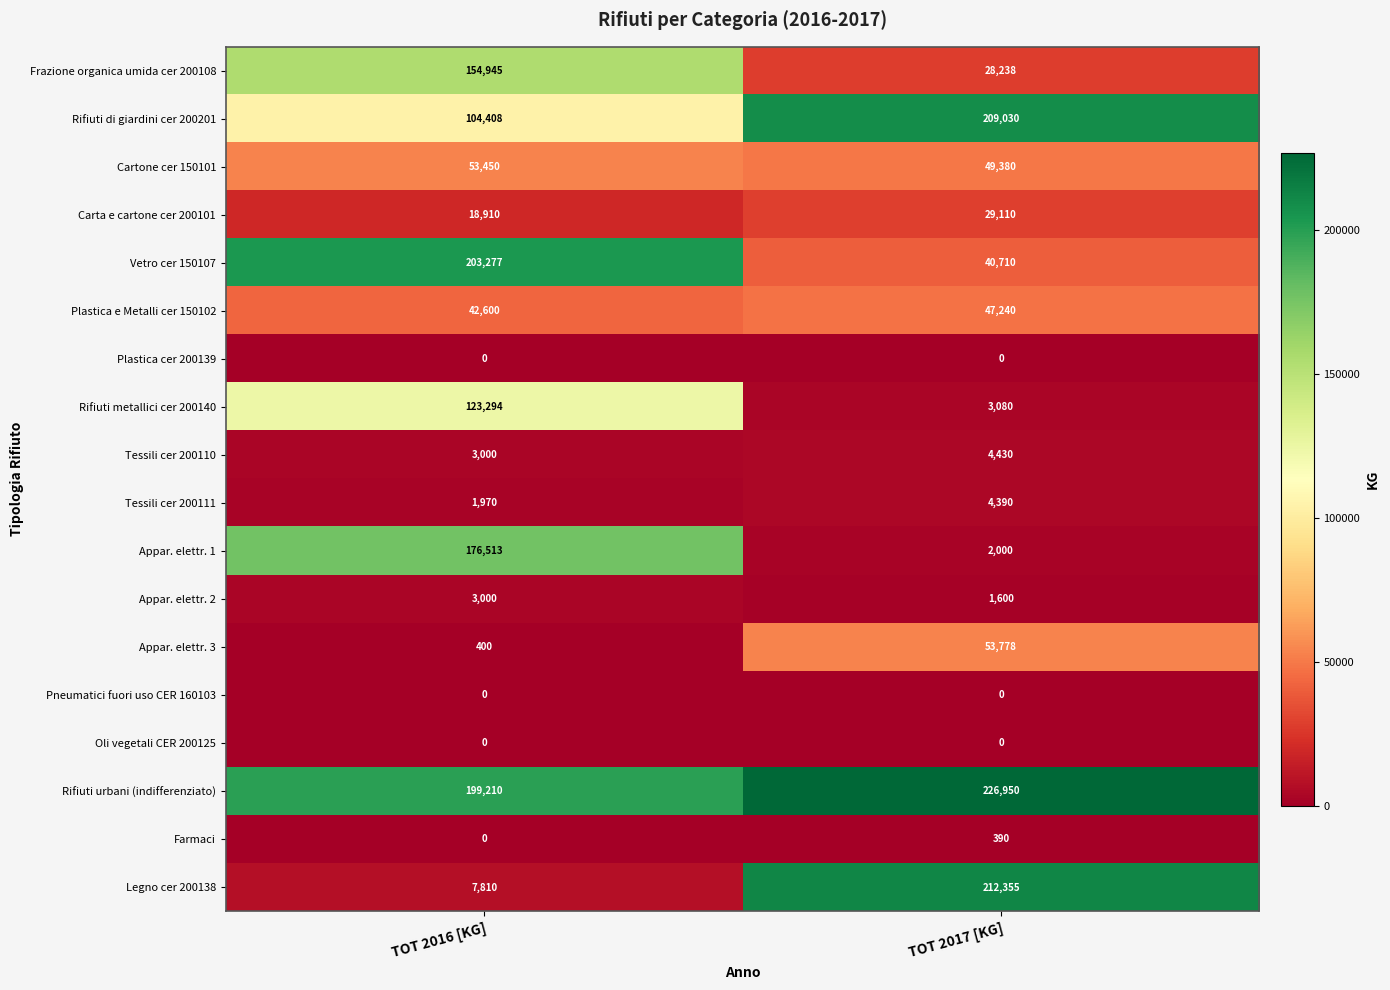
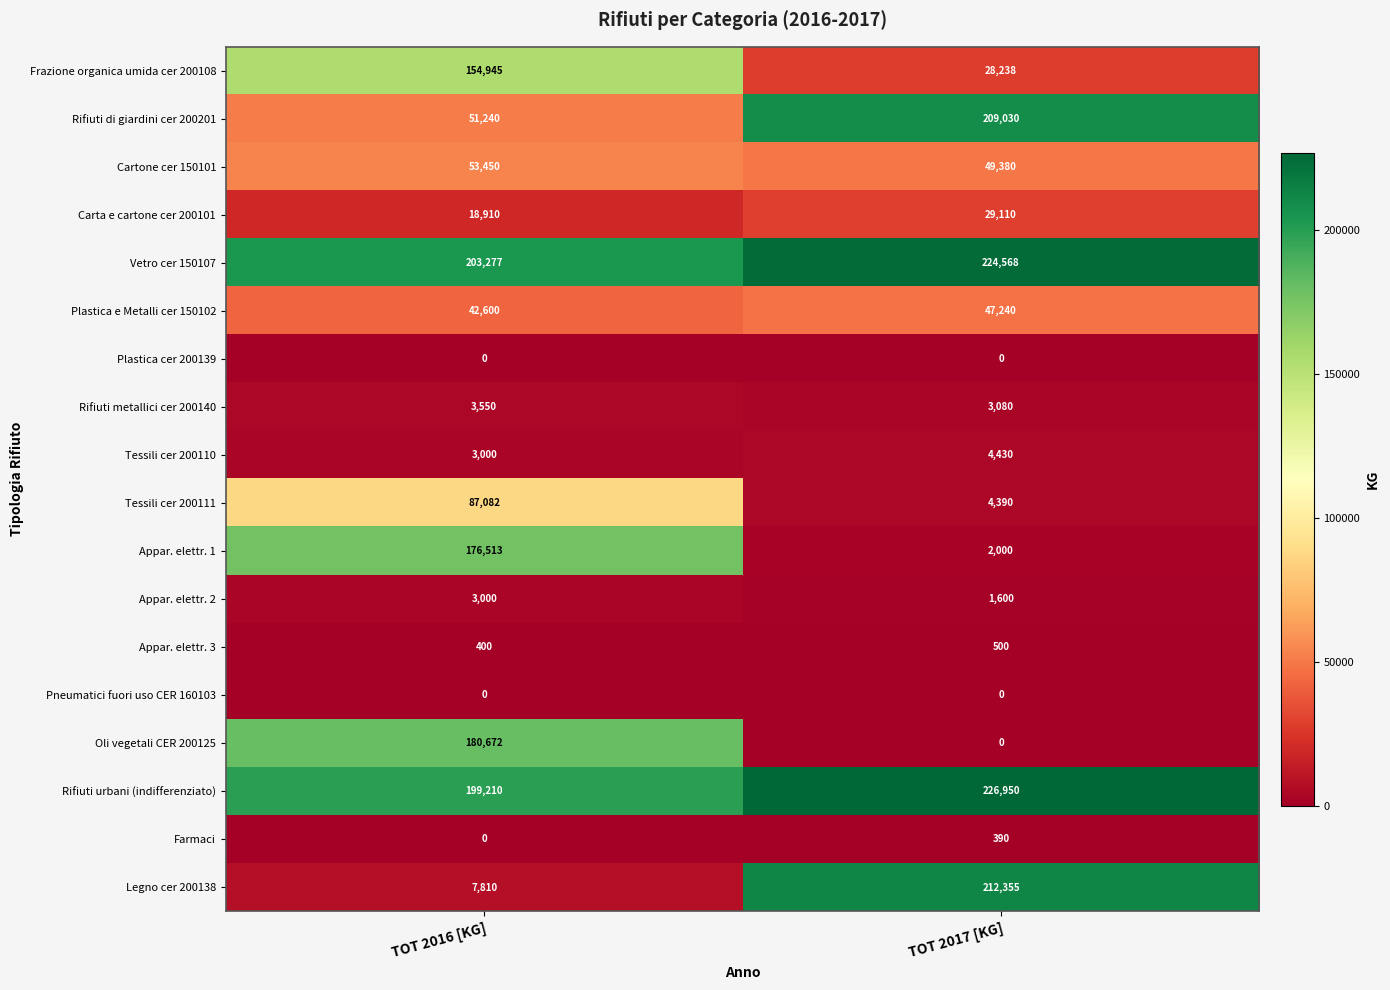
Rifiuti di giardini cer 200201, TOT 2016 [KG]: 104,408 -> 51,240
Vetro cer 150107, TOT 2017 [KG]: 40,710 -> 224,568
Rifiuti metallici cer 200140, TOT 2016 [KG]: 123,294 -> 3,550
Tessili cer 200111, TOT 2016 [KG]: 1,970 -> 87,082
Appar. elettr. 3, TOT 2017 [KG]: 53,778 -> 500
Oli vegetali CER 200125, TOT 2016 [KG]: 0 -> 180,672
